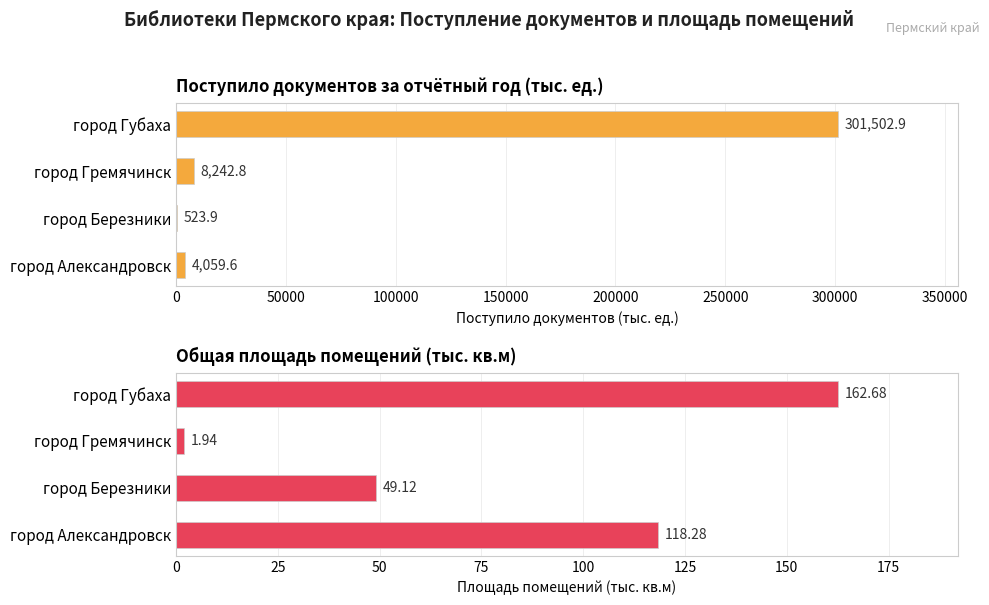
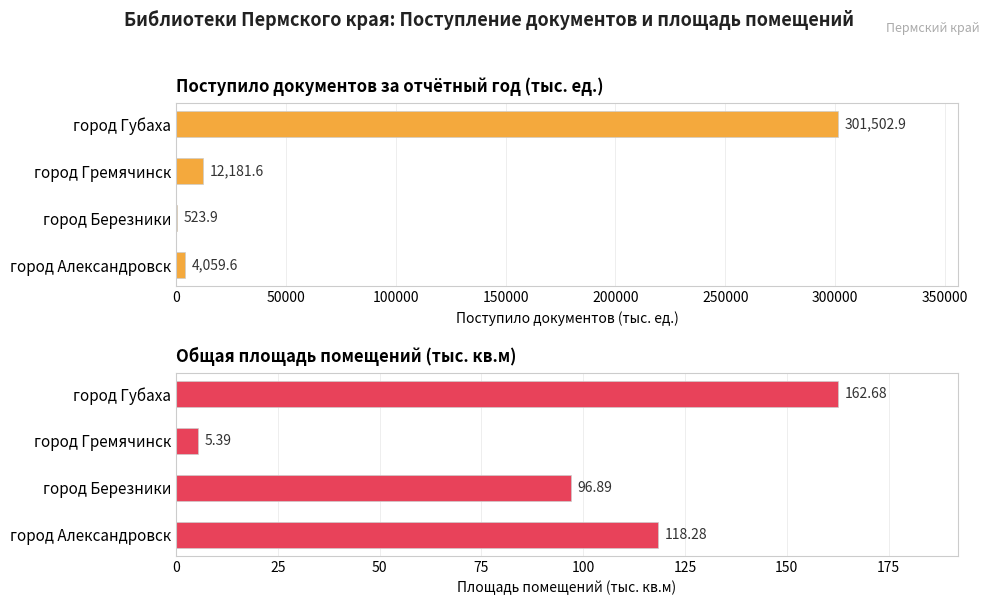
Поступило документов за отчётный год (тыс. ед.), город Гремячинск: 8,242.8 -> 12,181.6
Общая площадь помещений (тыс. кв.м), город Гремячинск: 1.94 -> 5.39
Общая площадь помещений (тыс. кв.м), город Березники: 49.12 -> 96.89
